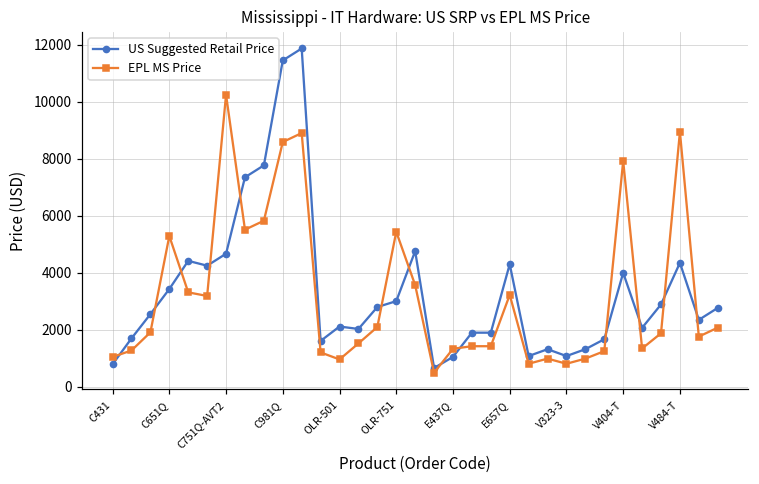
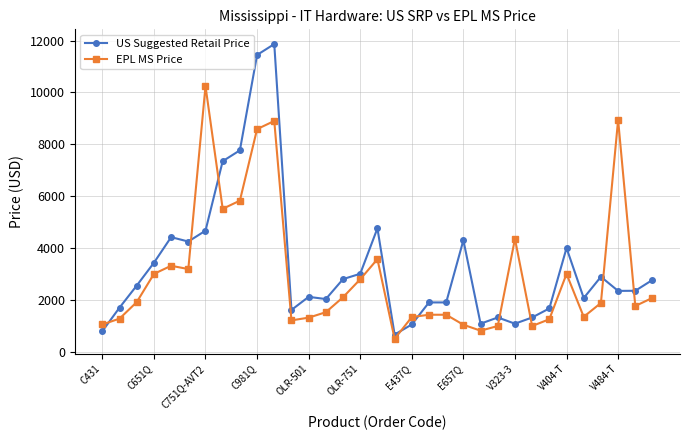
EPL MS Price, C651Q: 5300 -> 3000
EPL MS Price, OLR-501: 1000 -> 1300
EPL MS Price, OLR-751: 5400 -> 2800
EPL MS Price, E657Q: 3200 -> 1000
EPL MS Price, V323-3: 800 -> 4400
EPL MS Price, V404-T: 7900 -> 3000
US Suggested Retail Price, V484-T: 4300 -> 2300
